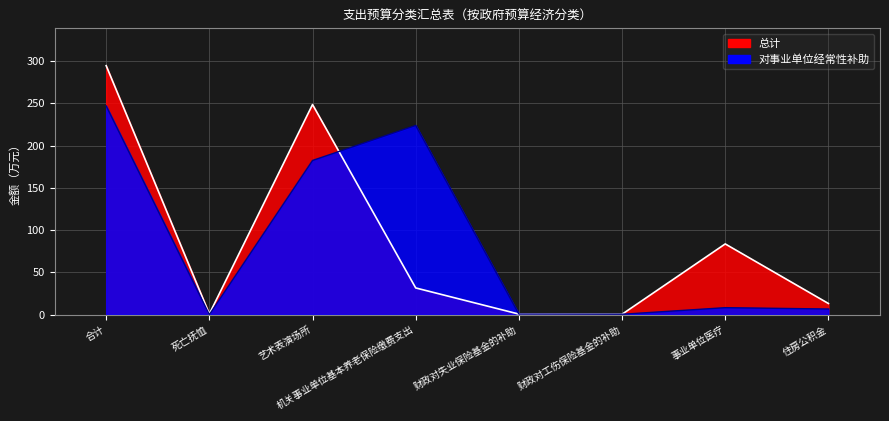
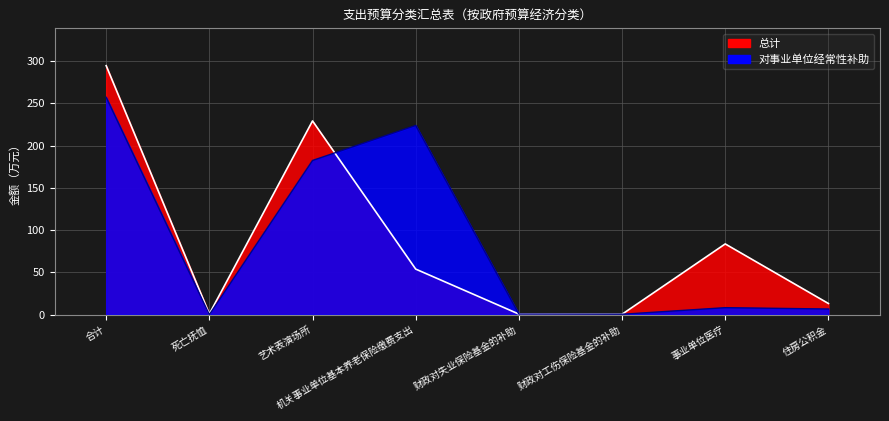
对事业单位经常性补助, 合计: 250 -> 260
总计, 艺术表演场所: 250 -> 230
总计, 机关事业单位基本养老保险缴费支出: 30 -> 50
